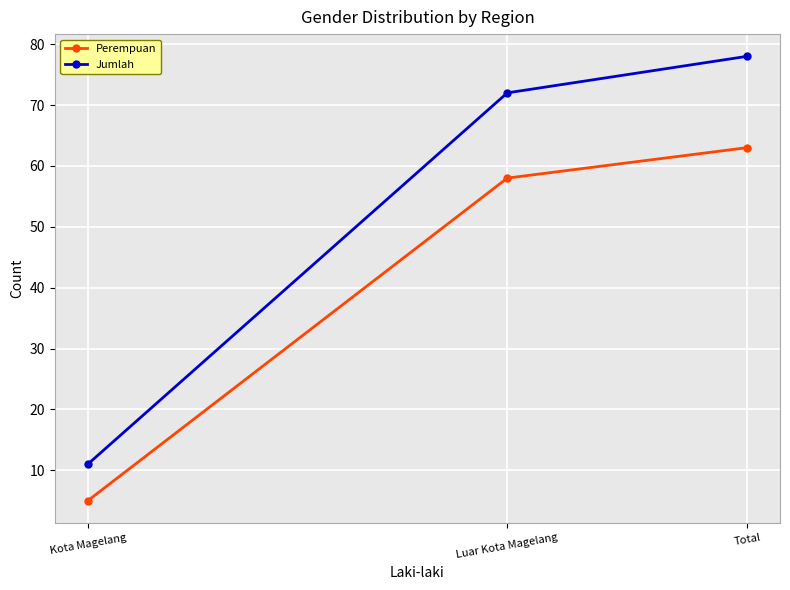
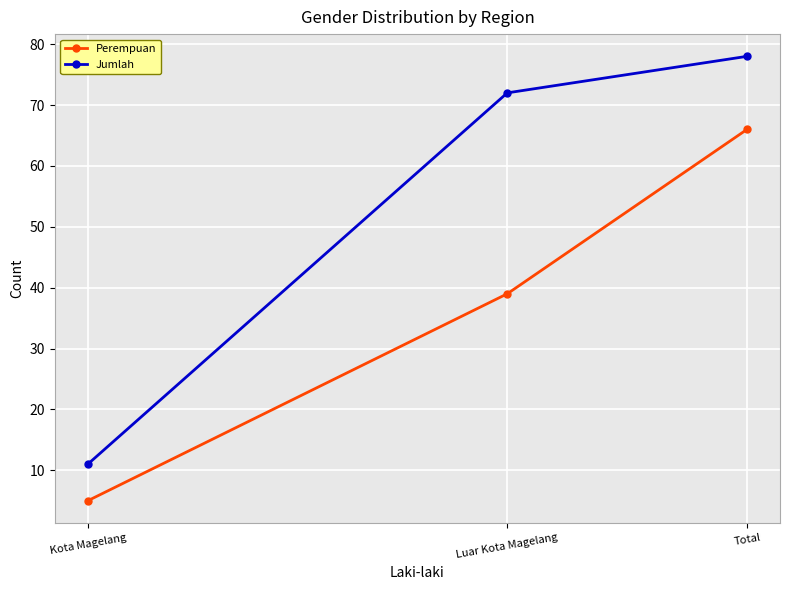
Perempuan, Luar Kota Magelang: 58 -> 39
Perempuan, Total: 63 -> 66
